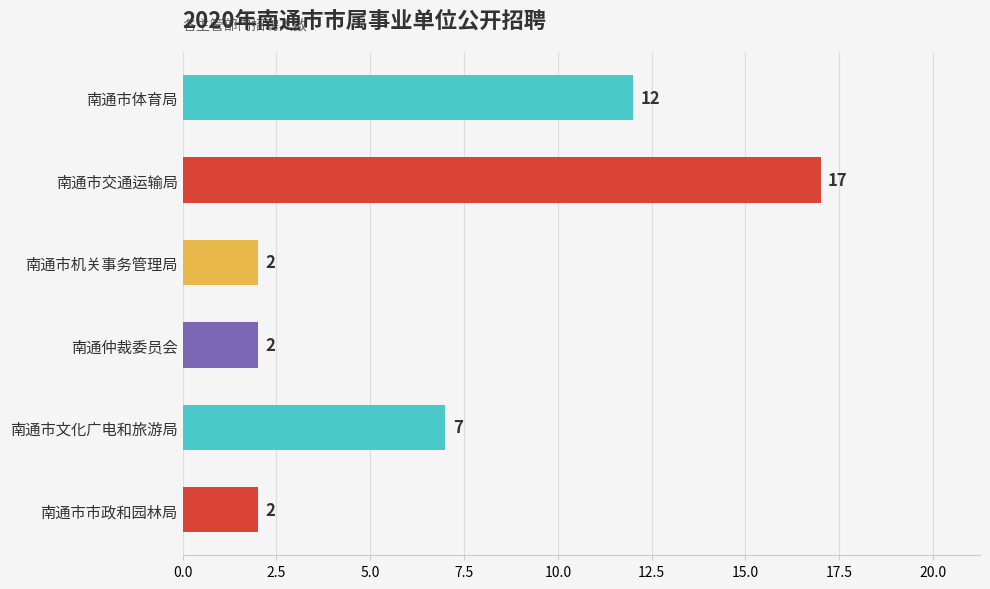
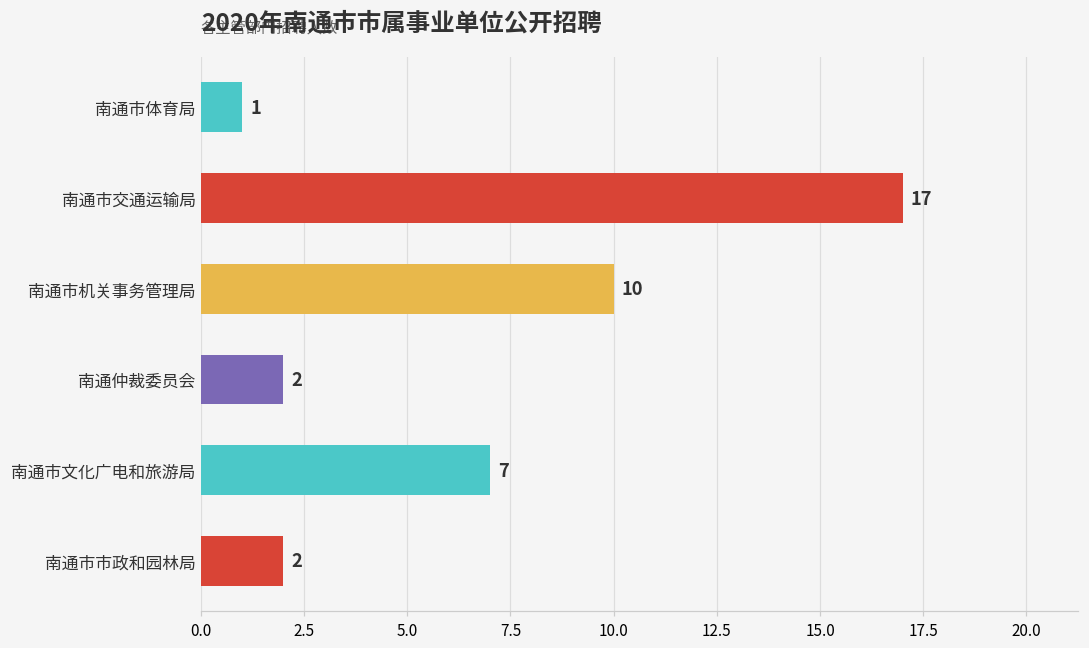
南通市体育局: 12 -> 1
南通市机关事务管理局: 2 -> 10
